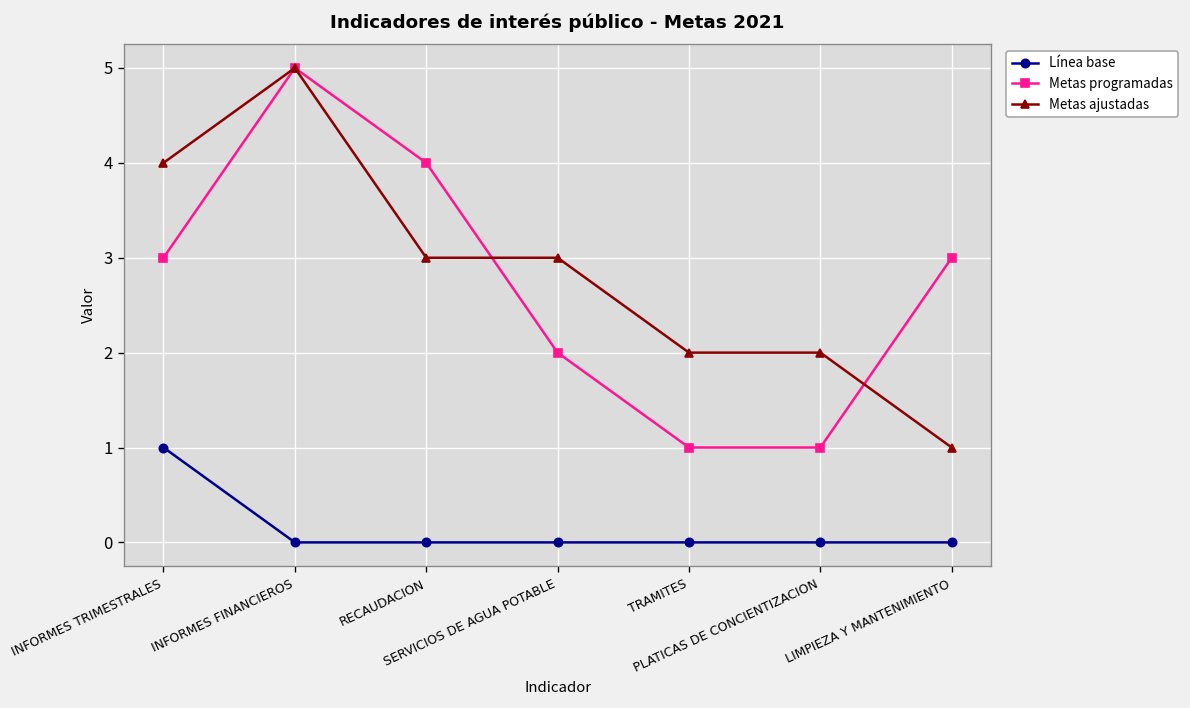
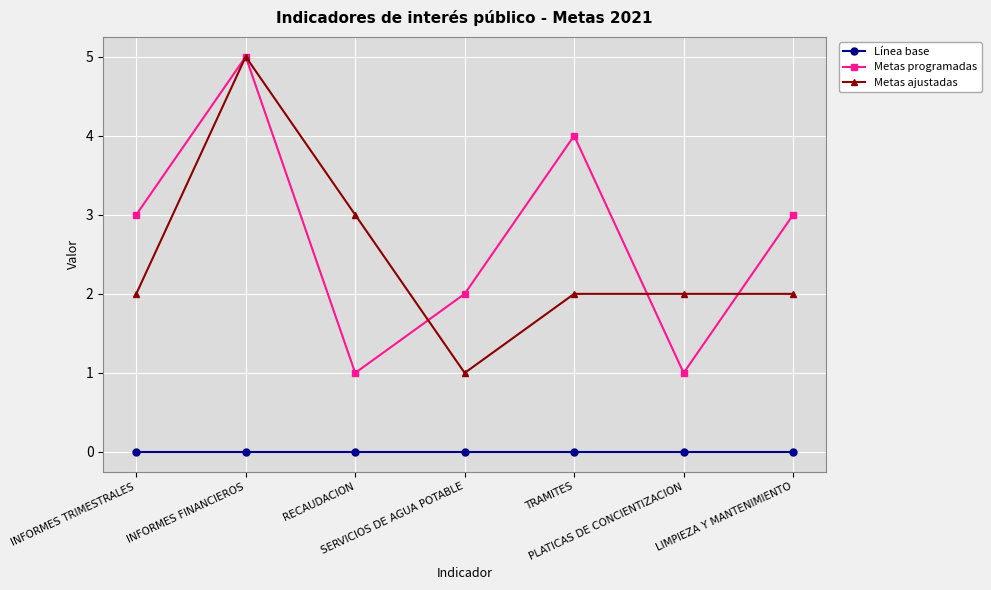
Línea base, INFORMES TRIMESTRALES: 1 -> 0
Metas ajustadas, INFORMES TRIMESTRALES: 4 -> 2
Metas programadas, RECAUDACION: 4 -> 1
Metas ajustadas, SERVICIOS DE AGUA POTABLE: 3 -> 1
Metas programadas, TRAMITES: 1 -> 4
Metas ajustadas, LIMPIEZA Y MANTENIMIENTO: 1 -> 2
